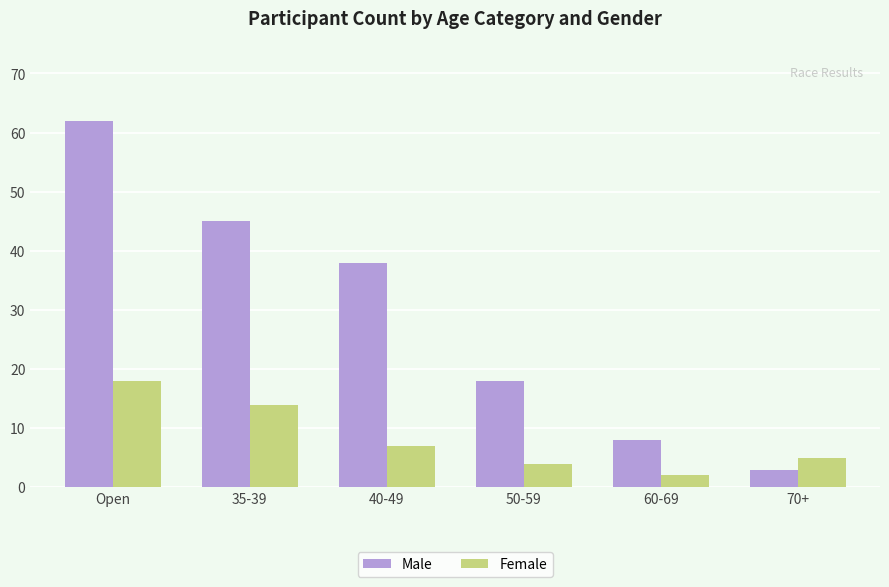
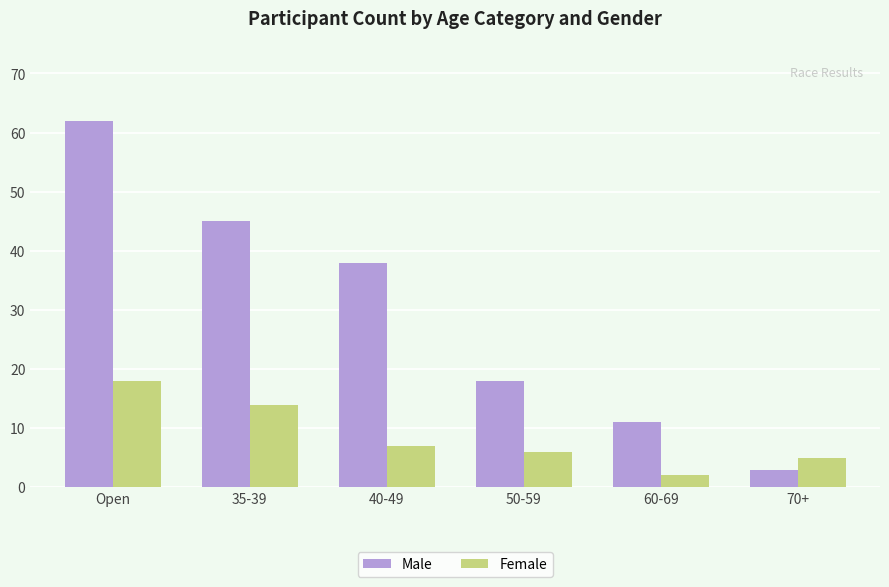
Female, 50-59: 4 -> 6
Male, 60-69: 8 -> 11
